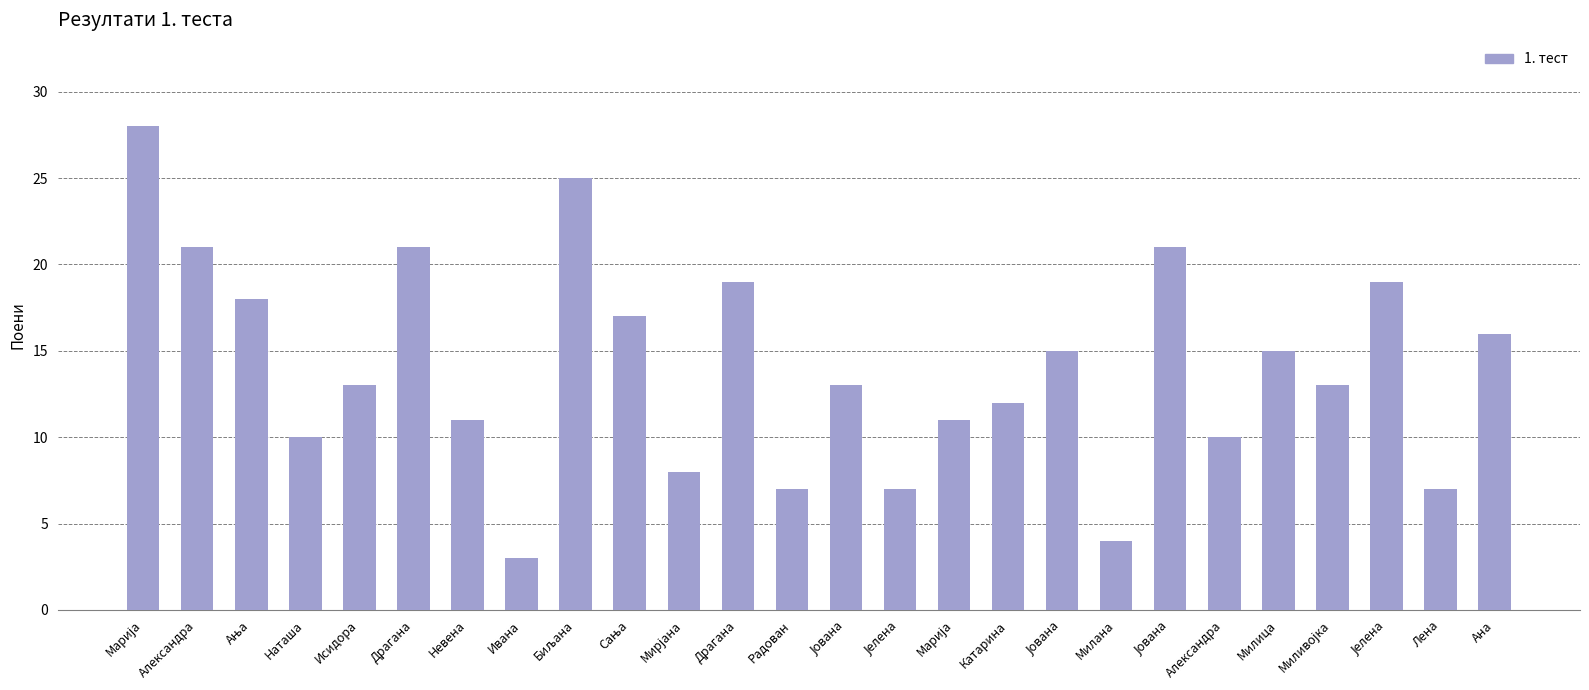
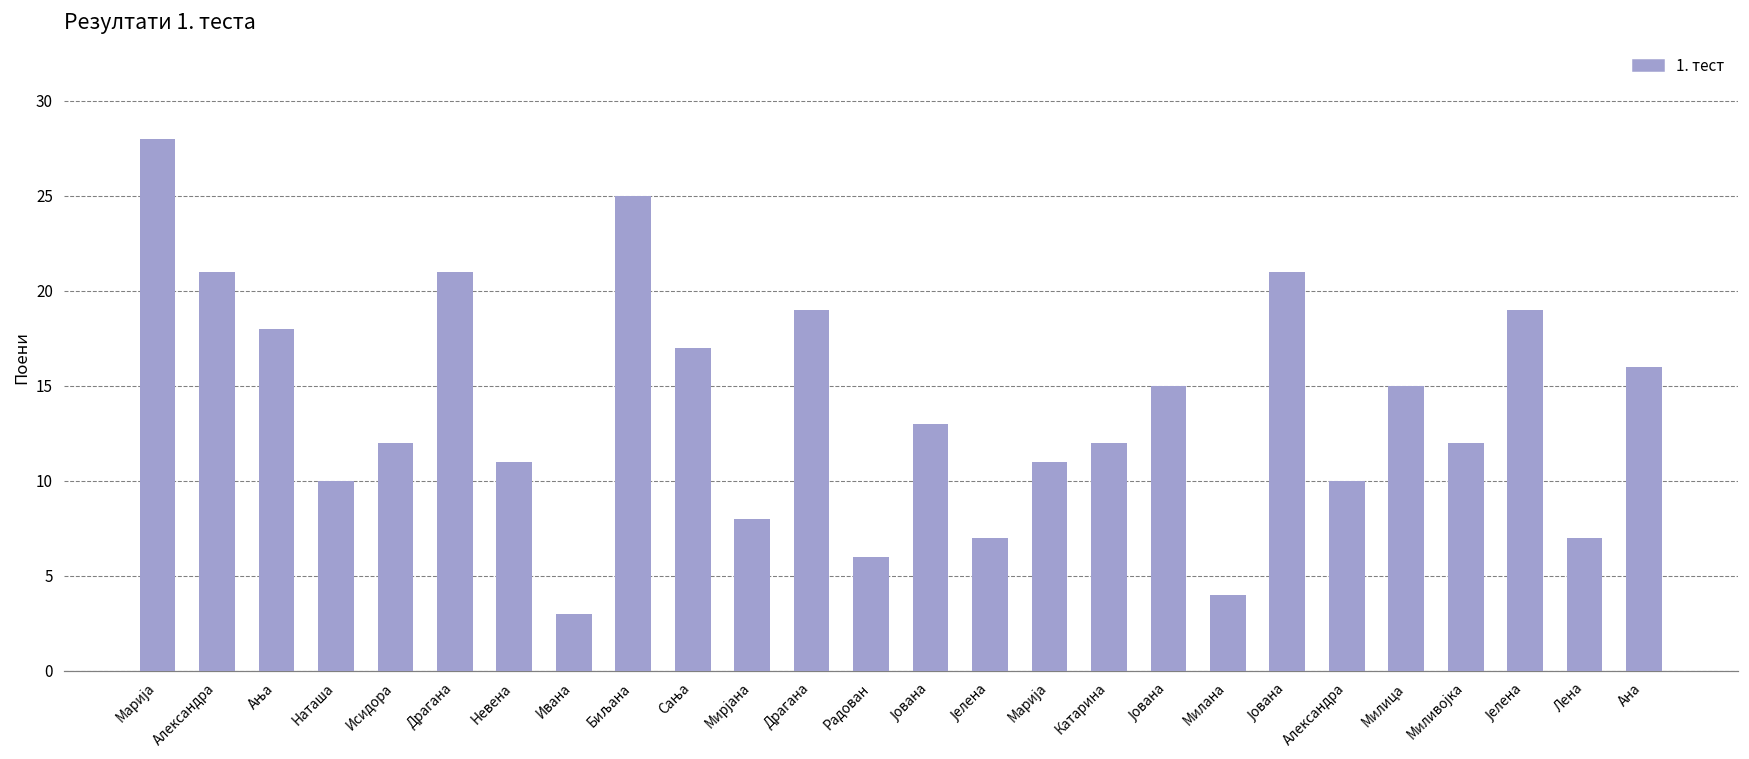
Исидора: 13 -> 12
Радован: 7 -> 6
Миливојка: 13 -> 12
